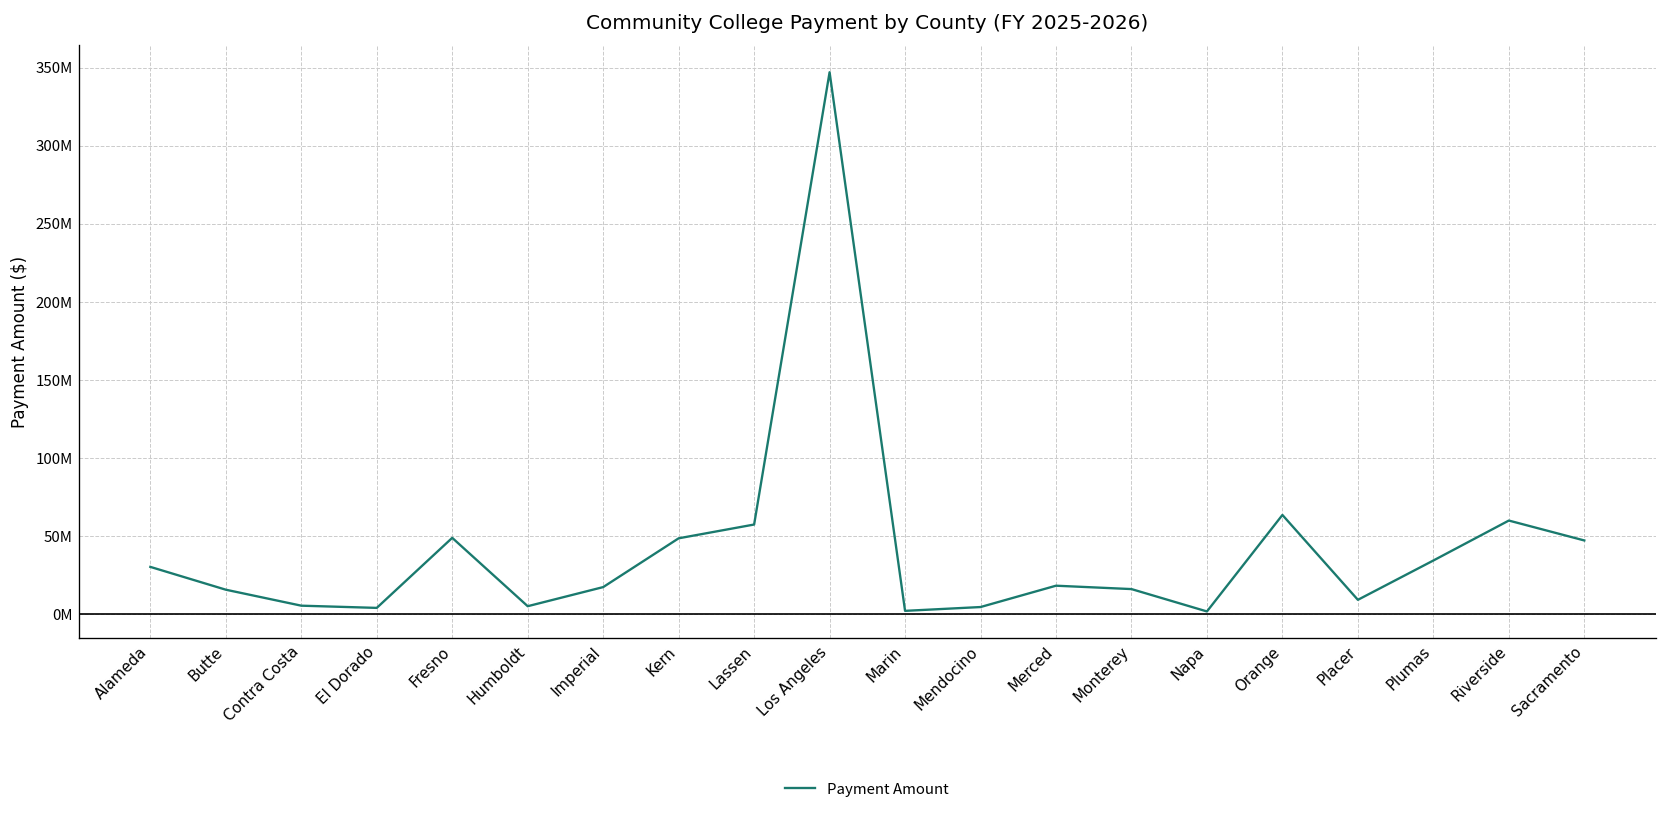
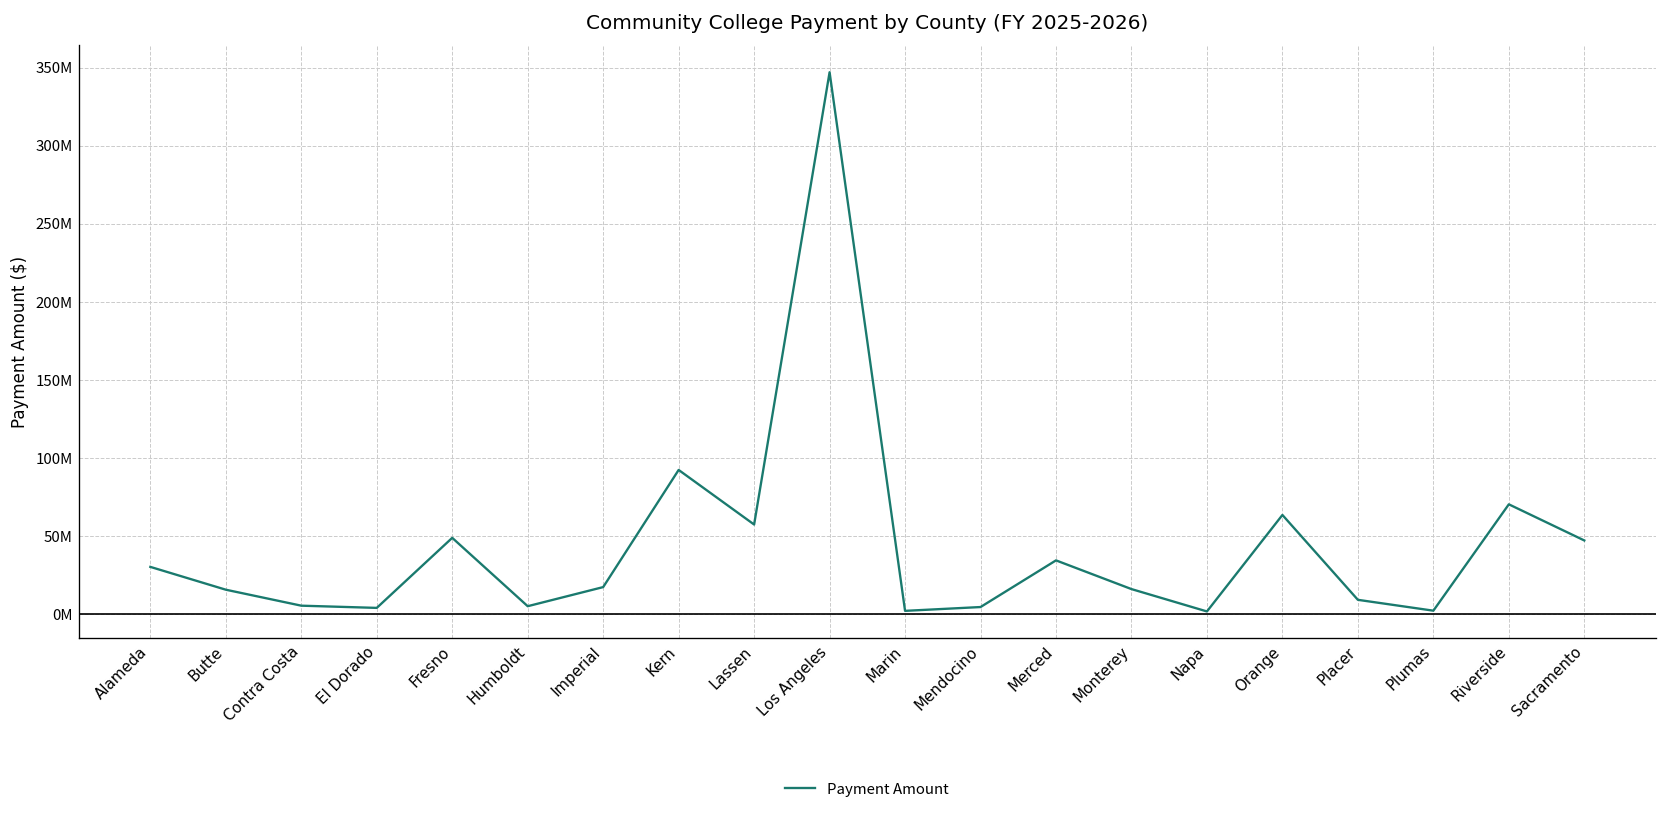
Kern: 49000000 -> 92000000
Merced: 18000000 -> 34000000
Plumas: 34000000 -> 2000000
Riverside: 60000000 -> 70000000
